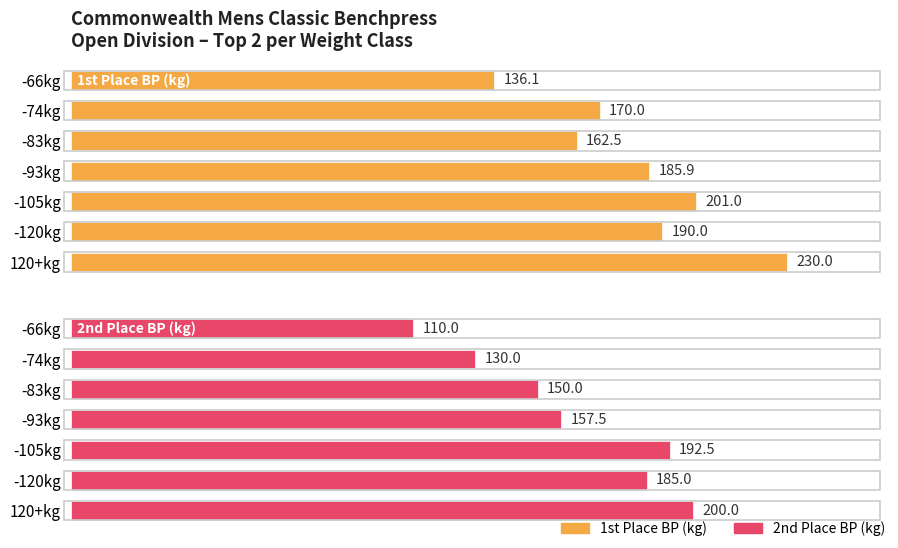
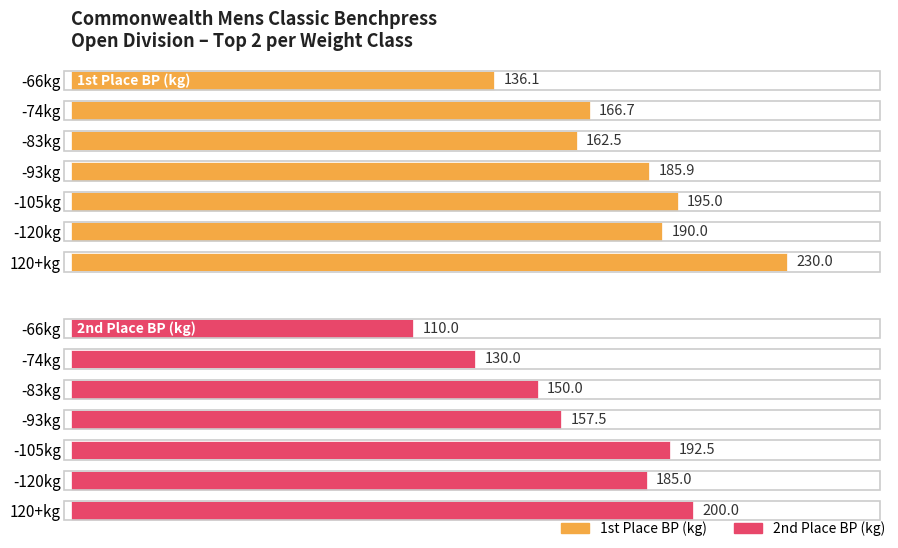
Commonwealth Mens Classic Benchpress Open Division – Top 2 per Weight Class, -74kg: 170.0 -> 166.7
Commonwealth Mens Classic Benchpress Open Division – Top 2 per Weight Class, -105kg: 201.0 -> 195.0
